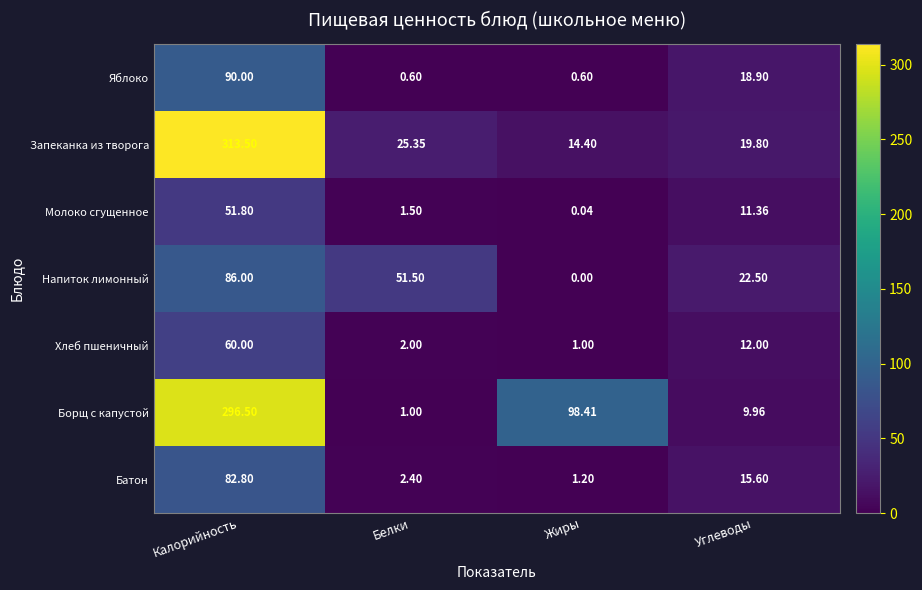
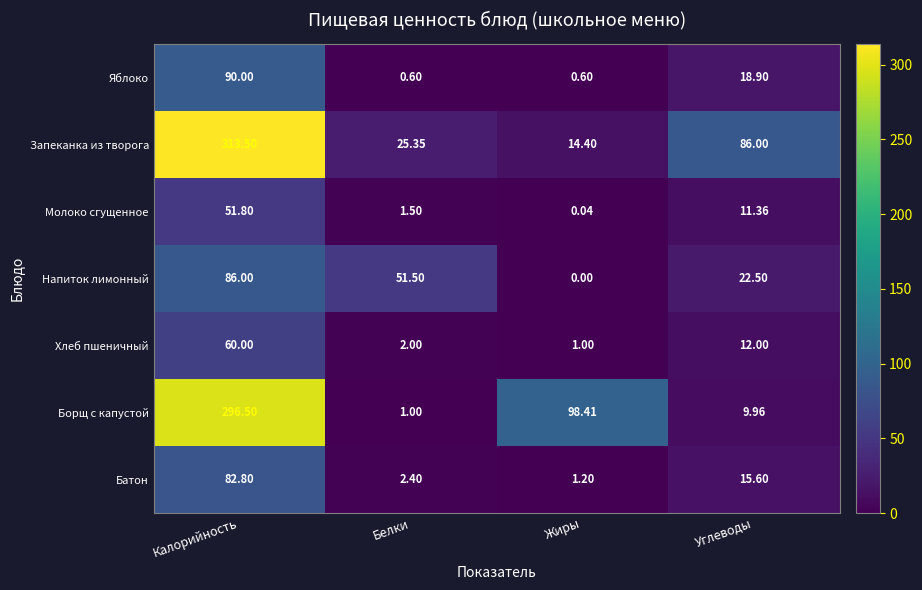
Запеканка из творога, Углеводы: 19.80 -> 86.00
